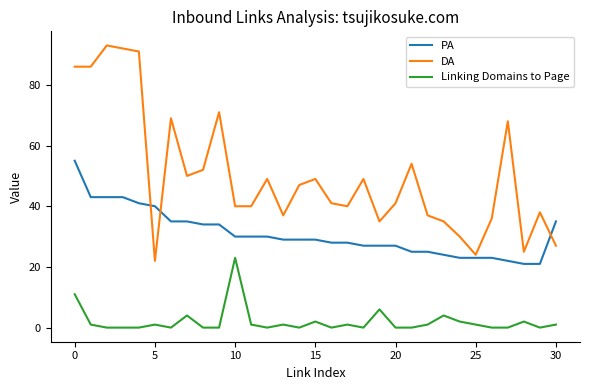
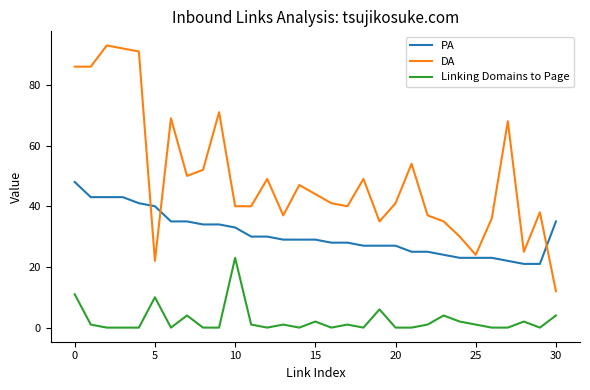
PA, 0: 55 -> 48
Linking Domains to Page, 5: 1 -> 10
PA, 10: 30 -> 33
DA, 15: 49 -> 44
DA, 30: 27 -> 12
Linking Domains to Page, 30: 1 -> 4
